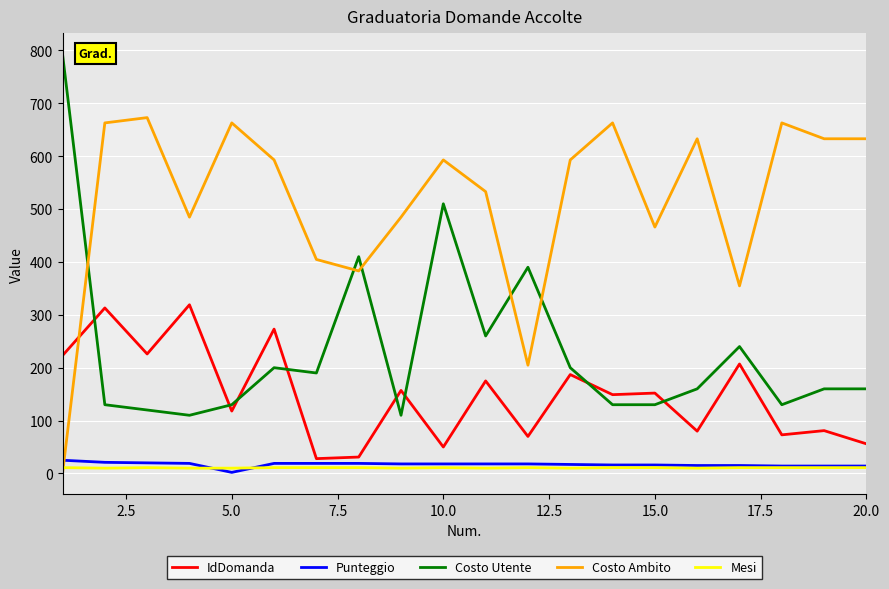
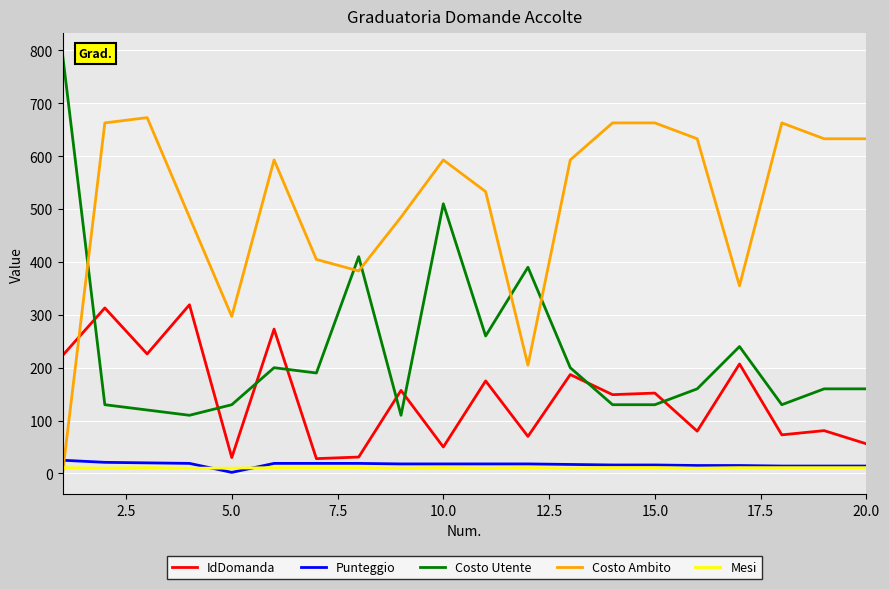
IdDomanda, 5.0: 120 -> 30
Costo Ambito, 5.0: 660 -> 300
Costo Ambito, 15.0: 470 -> 660
